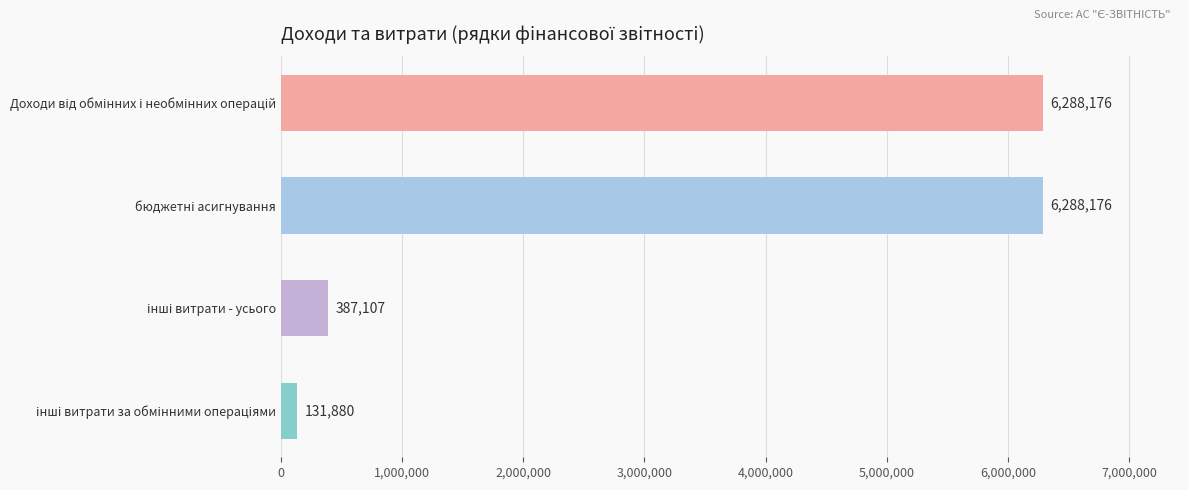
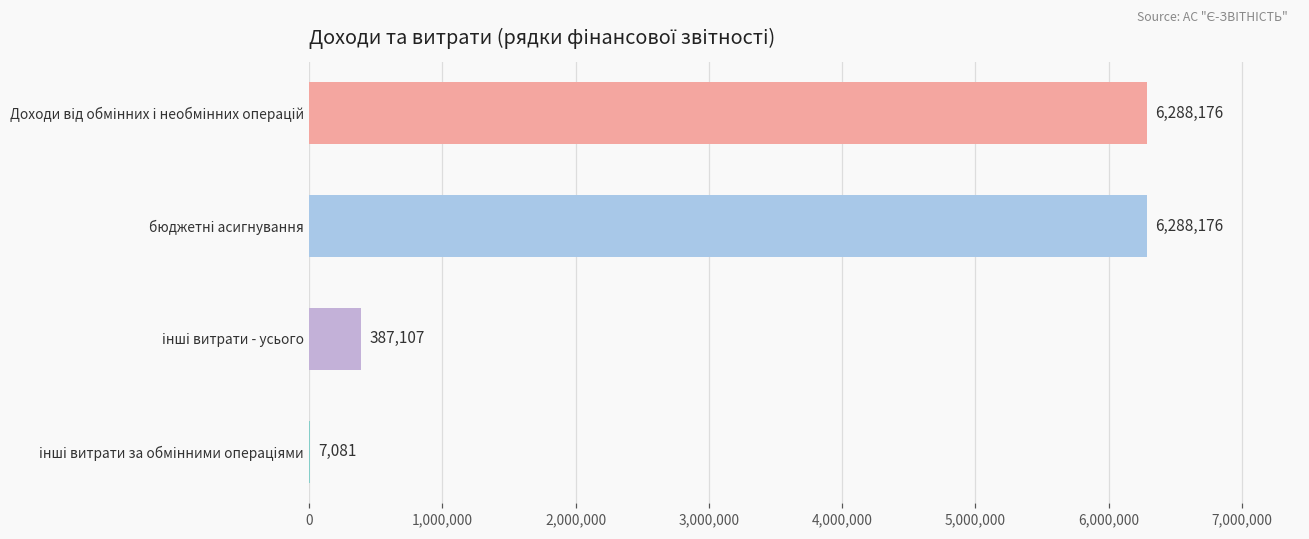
інші витрати за обмінними операціями: 131,880 -> 7,081
